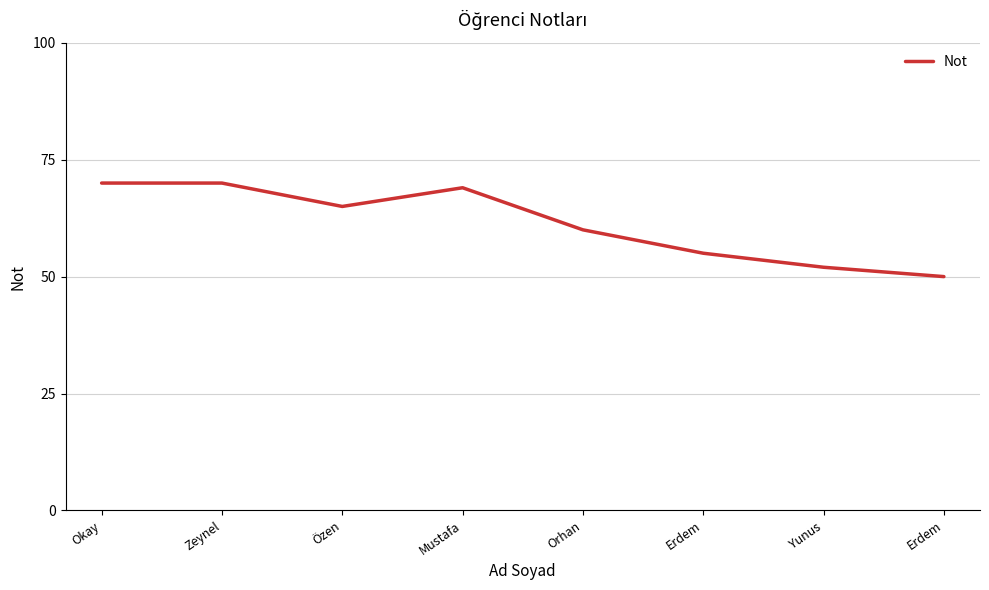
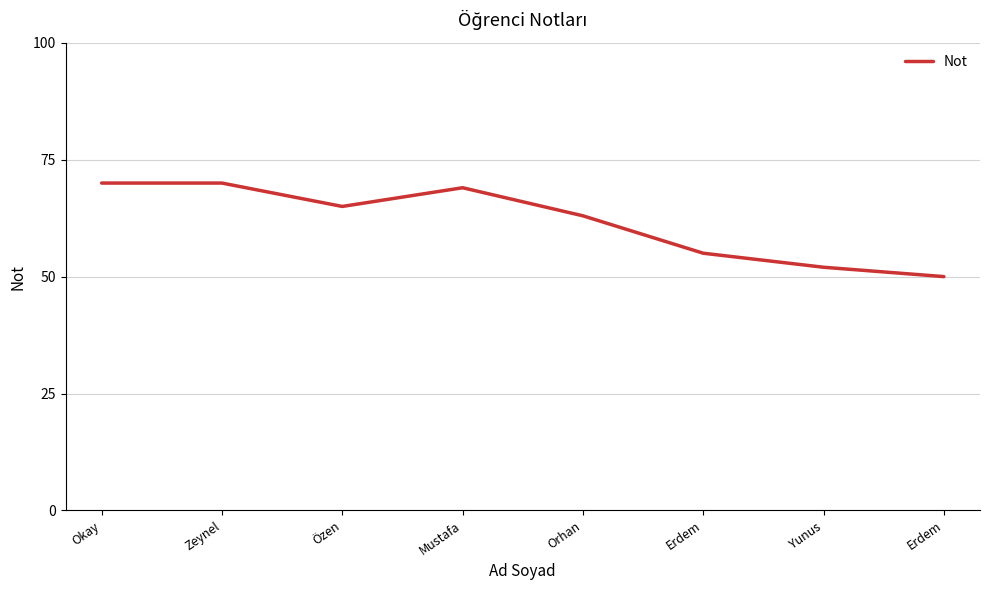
Orhan: 60 -> 63
